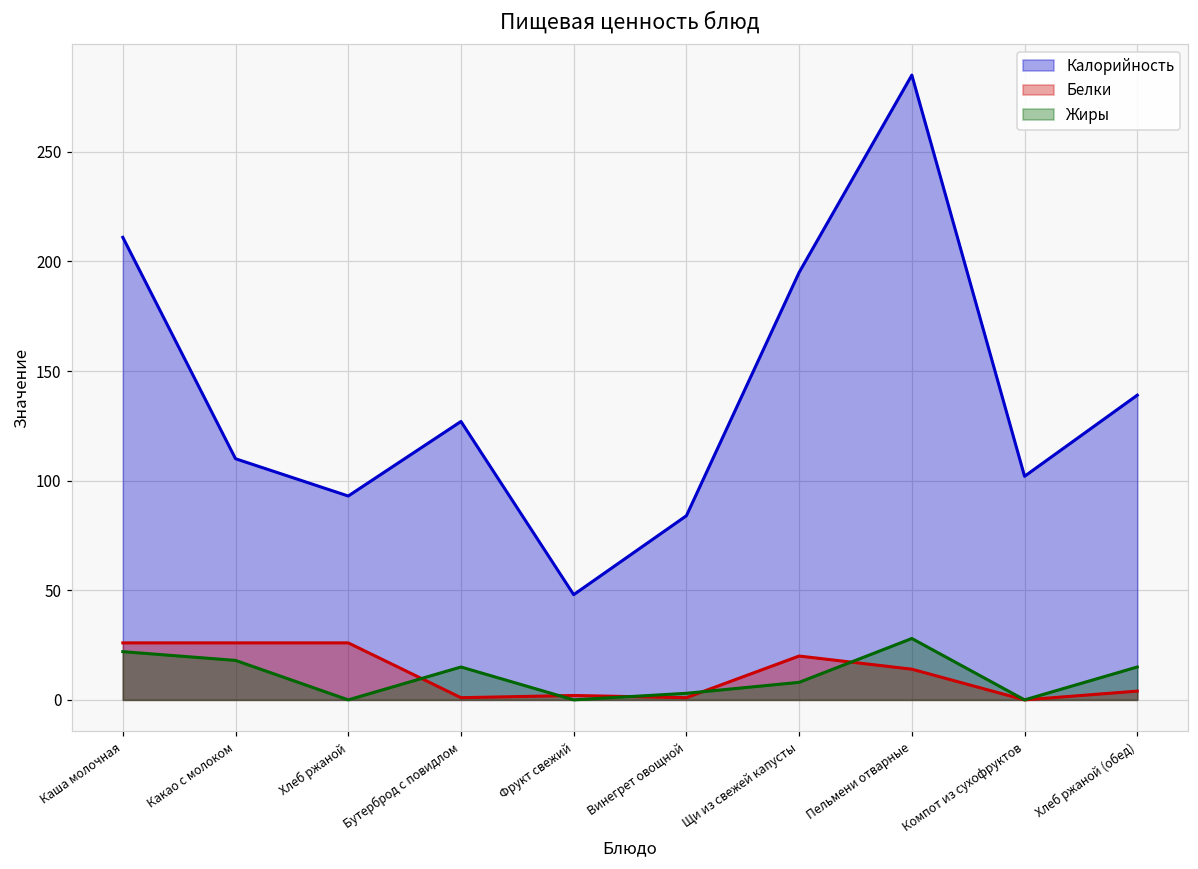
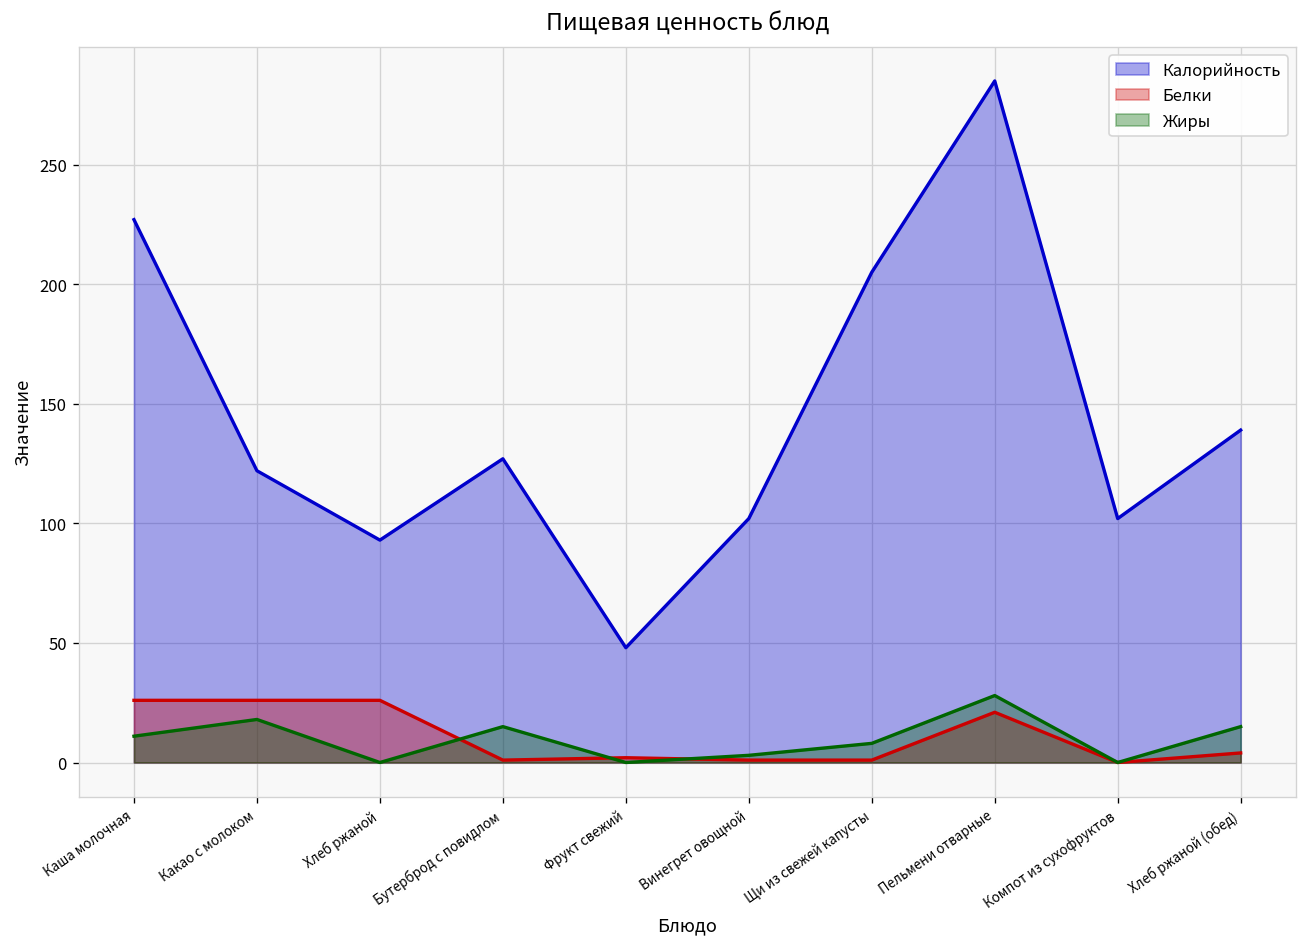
Калорийность, Каша молочная: 211 -> 227
Жиры, Каша молочная: 22 -> 11
Калорийность, Какао с молоком: 110 -> 122
Калорийность, Винегрет овощной: 84 -> 102
Калорийность, Щи из свежей капусты: 195 -> 205
Белки, Щи из свежей капусты: 20 -> 1
Белки, Пельмени отварные: 14 -> 21
